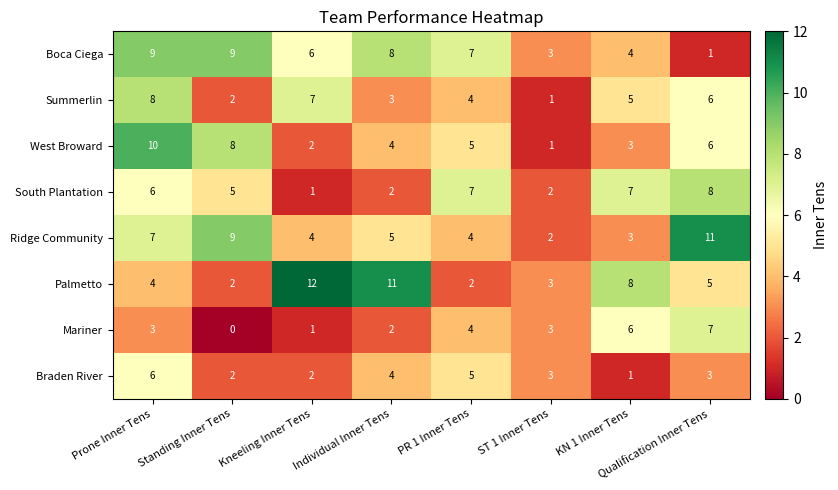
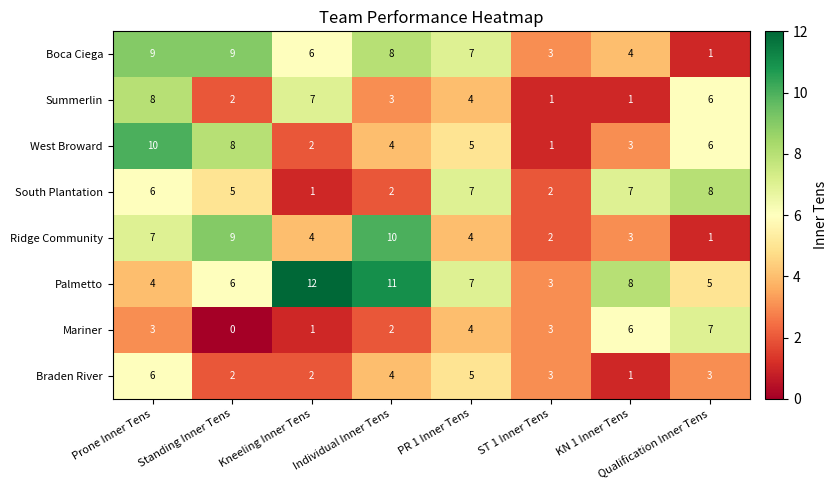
Summerlin, KN 1 Inner Tens: 5 -> 1
Ridge Community, Individual Inner Tens: 5 -> 10
Ridge Community, Qualification Inner Tens: 11 -> 1
Palmetto, Standing Inner Tens: 2 -> 6
Palmetto, PR 1 Inner Tens: 2 -> 7
